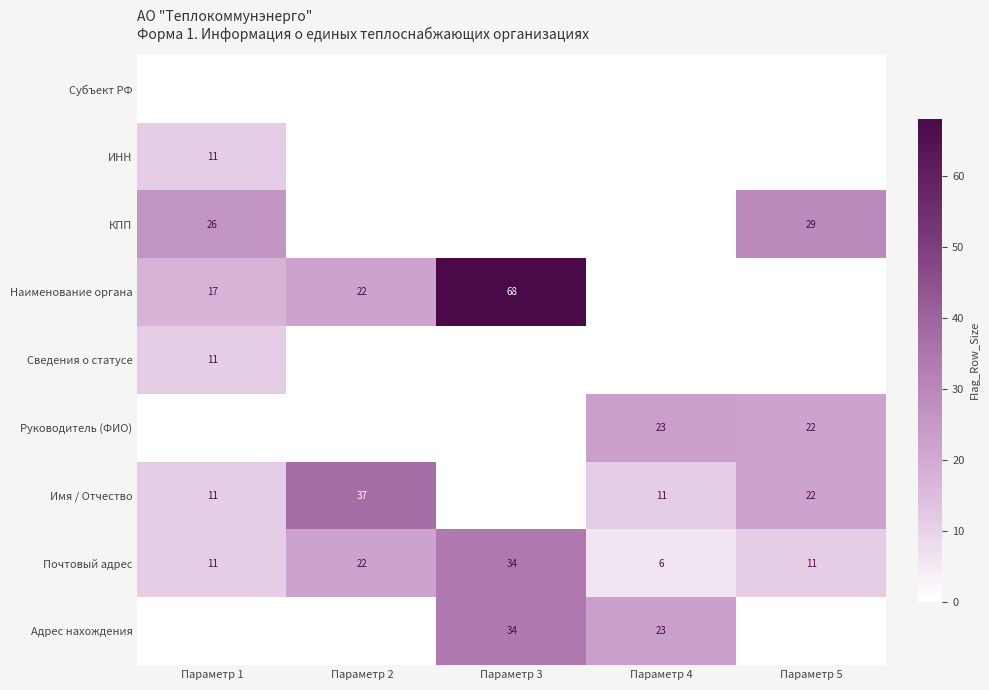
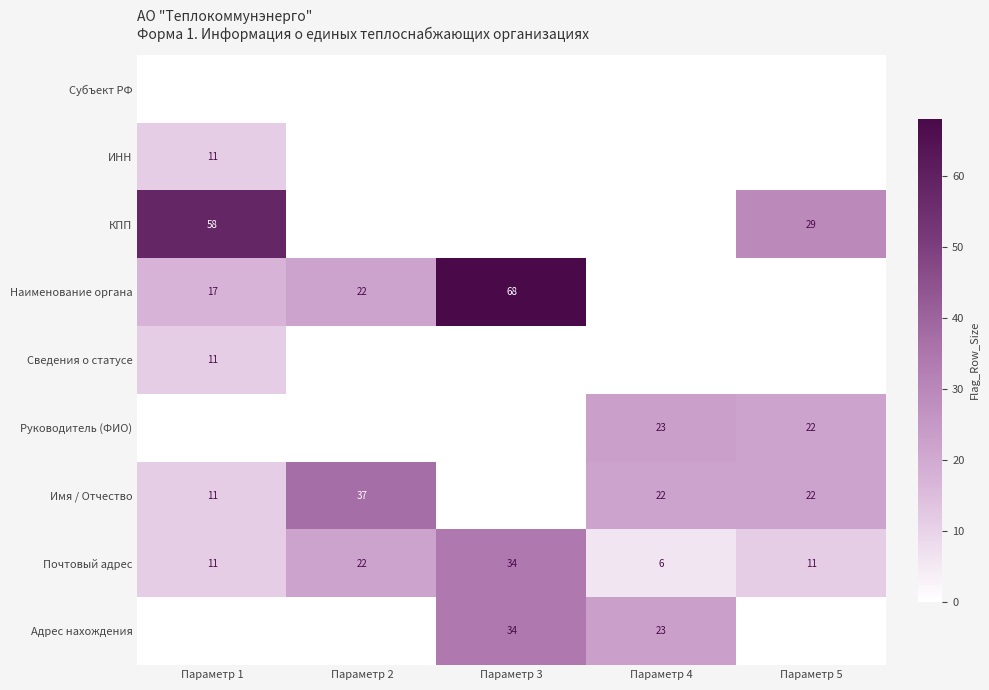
КПП, Параметр 1: 26 -> 58
Имя / Отчество, Параметр 4: 11 -> 22
